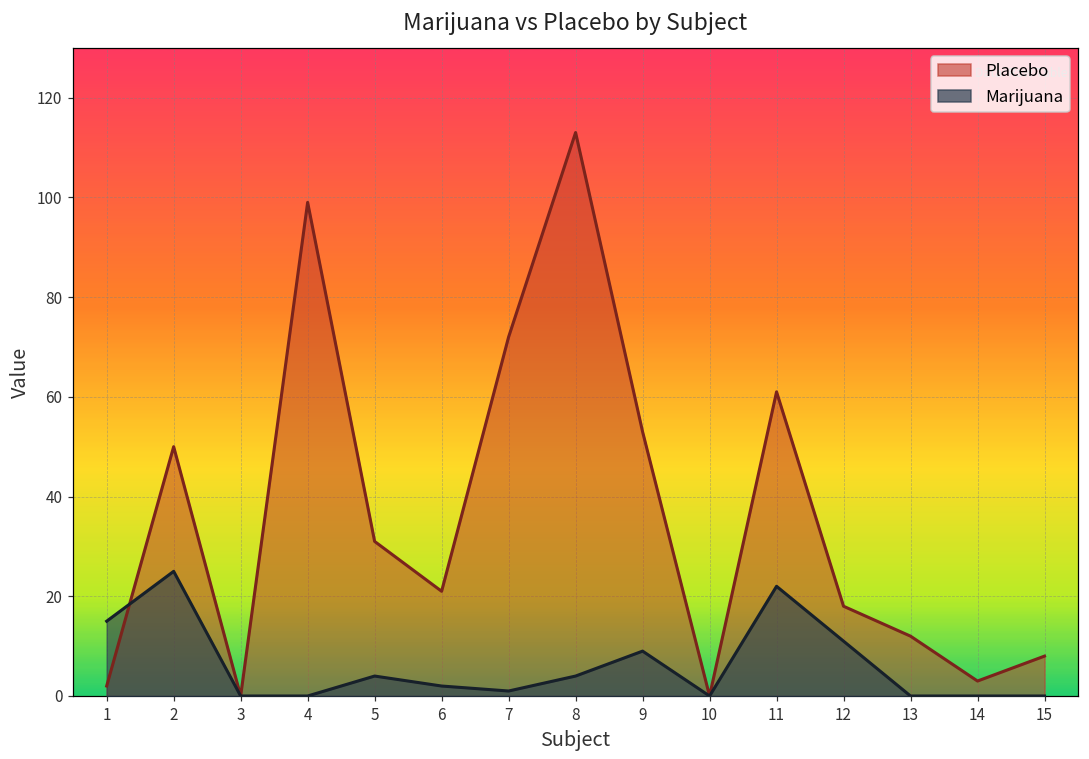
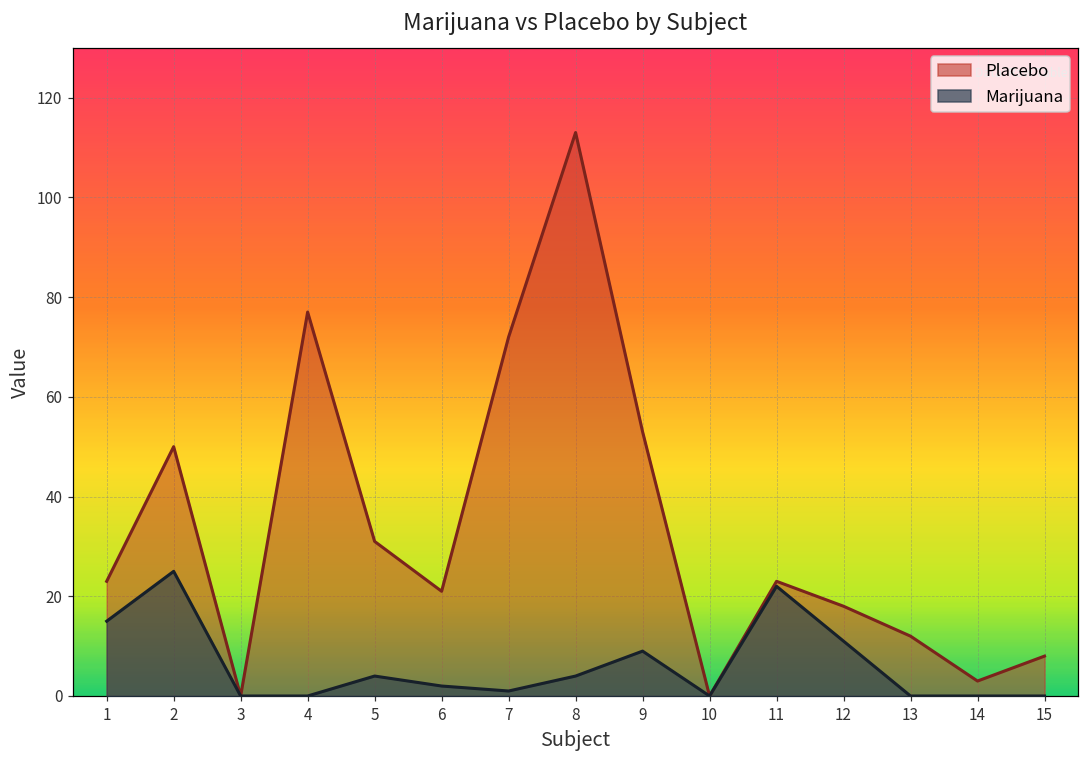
Placebo, 1: 2 -> 23
Placebo, 4: 99 -> 77
Placebo, 11: 61 -> 23
